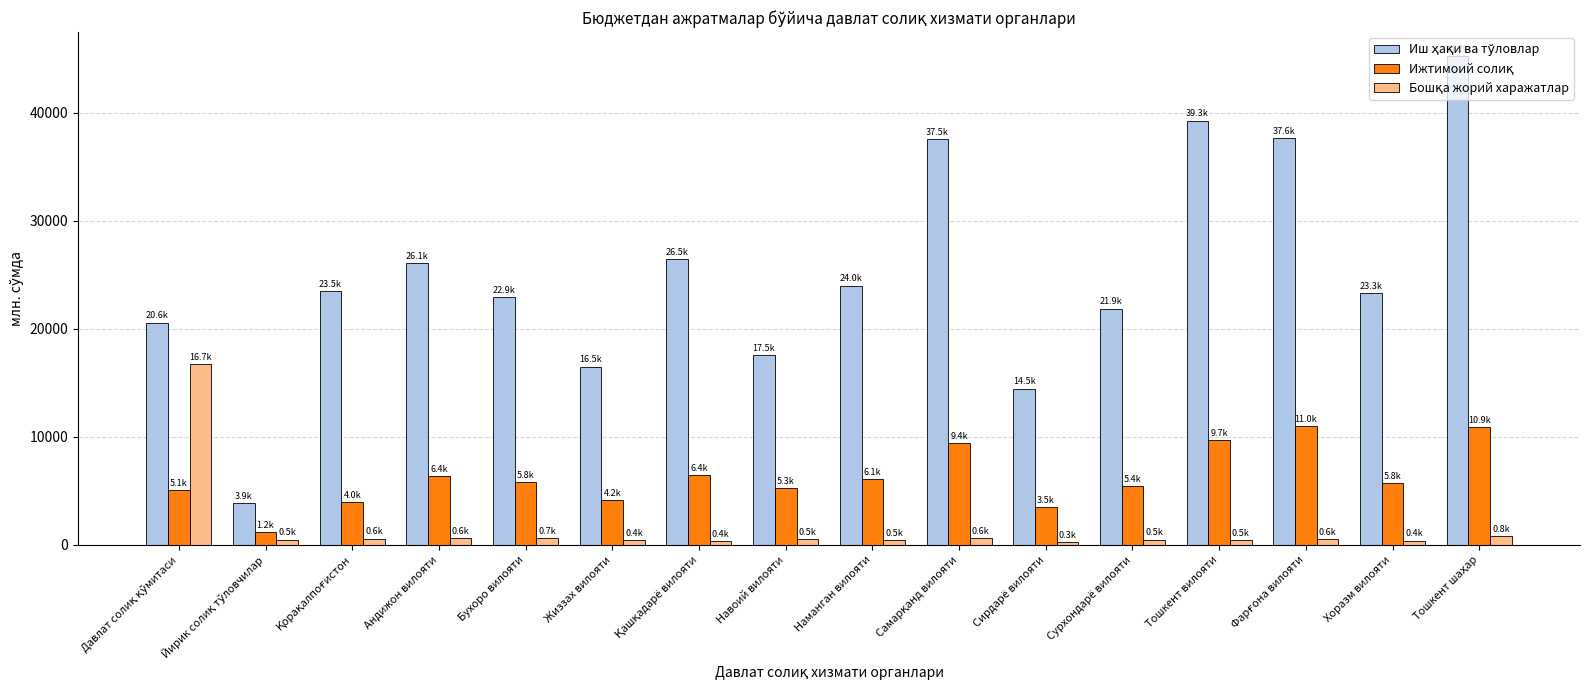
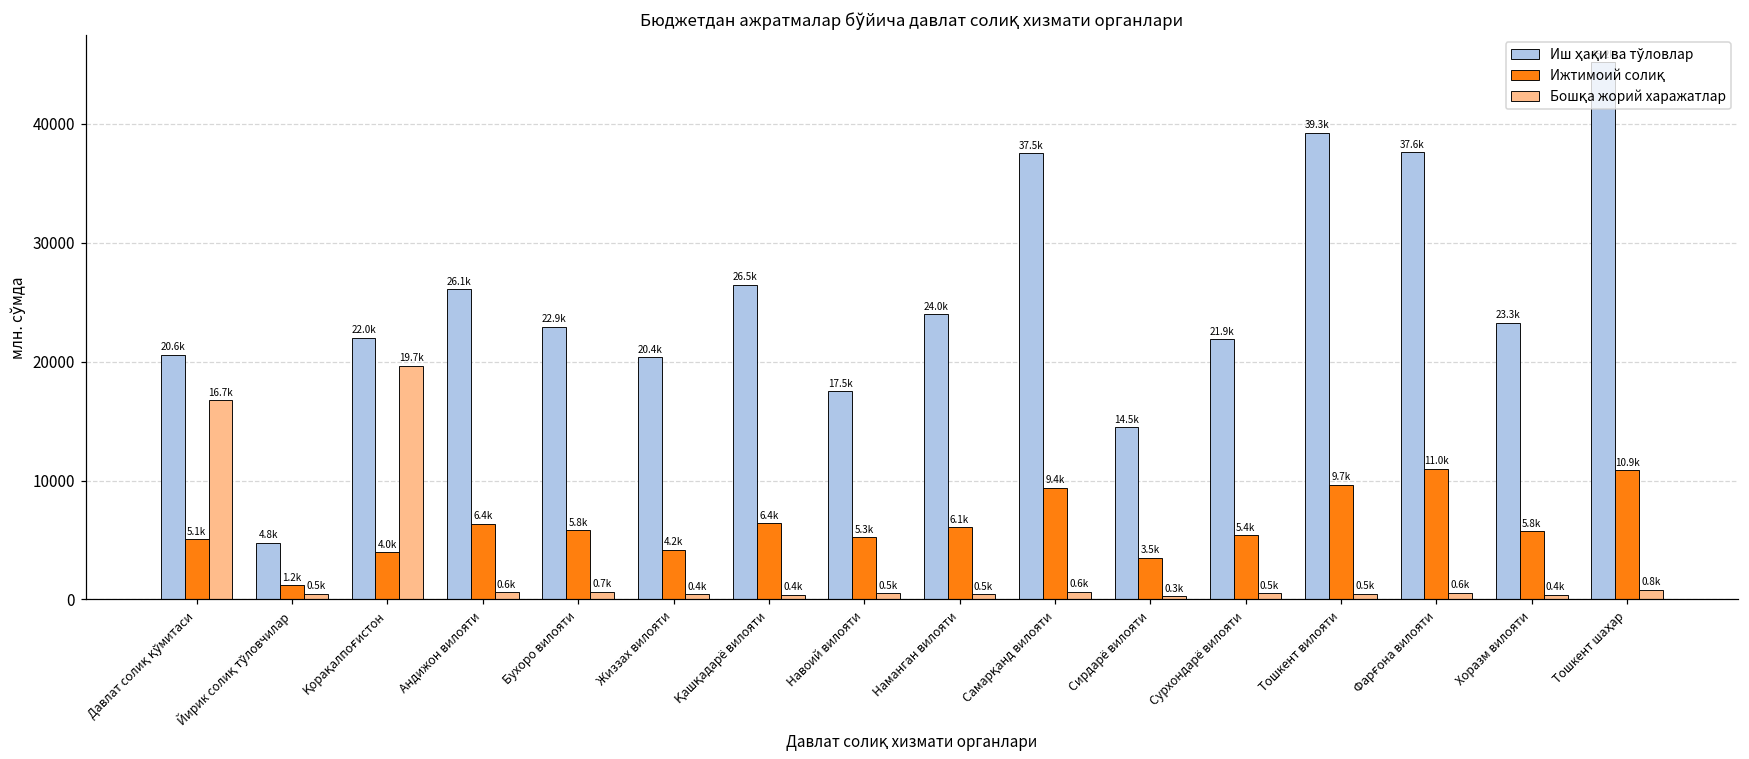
Иш ҳақи ва тўловлар, Йирик солиқ тўловчилар: 3.9k -> 4.8k
Иш ҳақи ва тўловлар, Қорақалпоғистон: 23.5k -> 22.0k
Бошқа жорий харажатлар, Қорақалпоғистон: 0.6k -> 19.7k
Иш ҳақи ва тўловлар, Жиззах вилояти: 16.5k -> 20.4k
